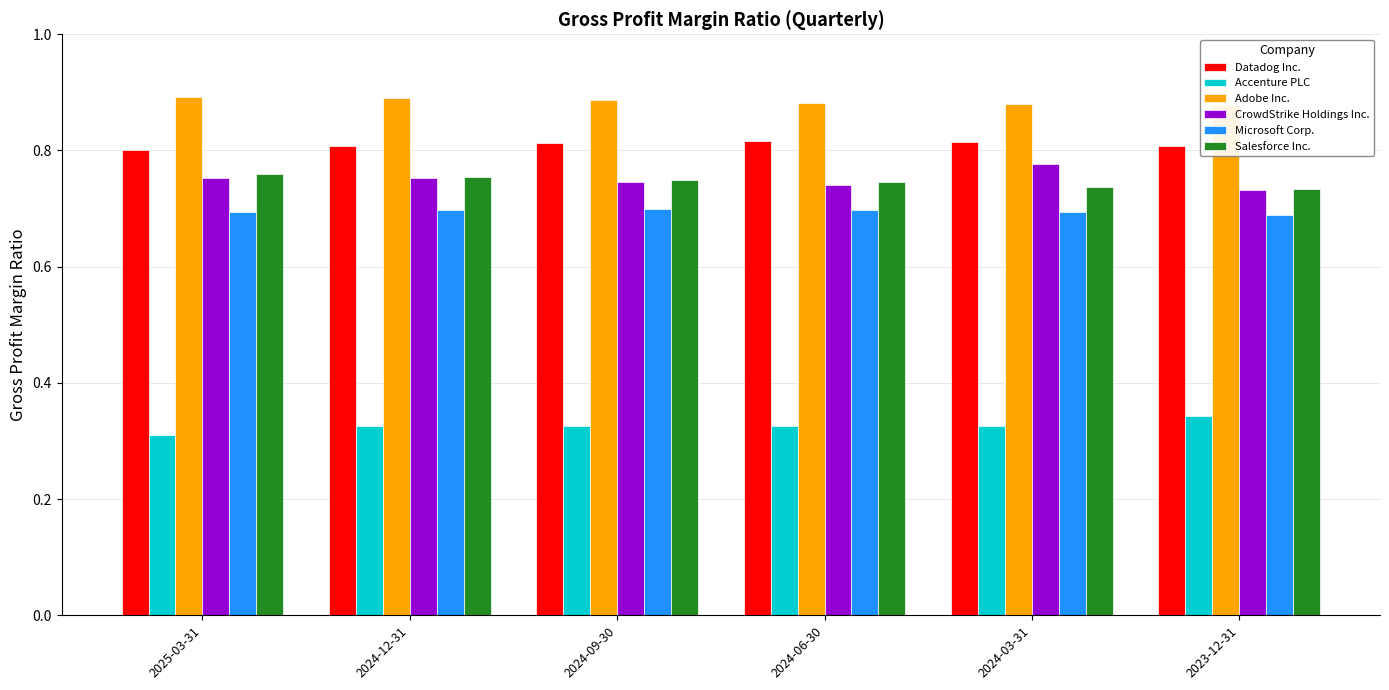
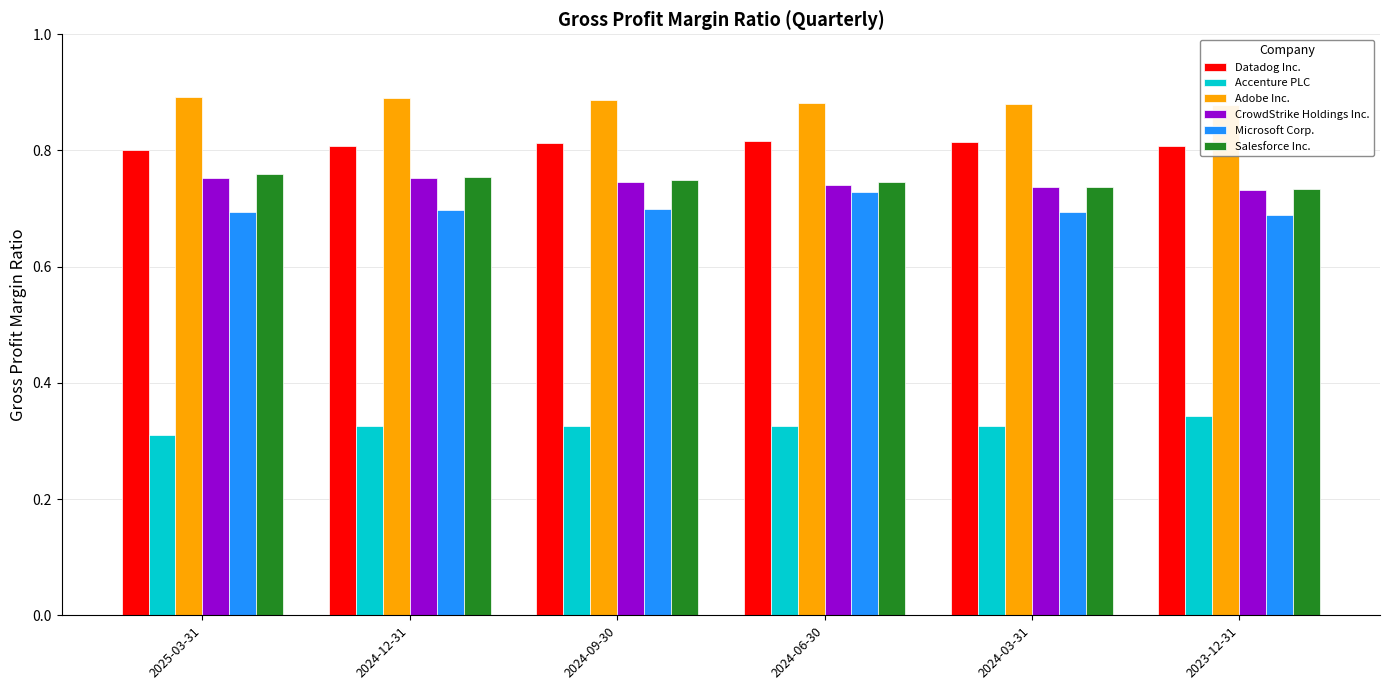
Microsoft Corp., 2024-06-30: 0.70 -> 0.73
CrowdStrike Holdings Inc., 2024-03-31: 0.78 -> 0.74
